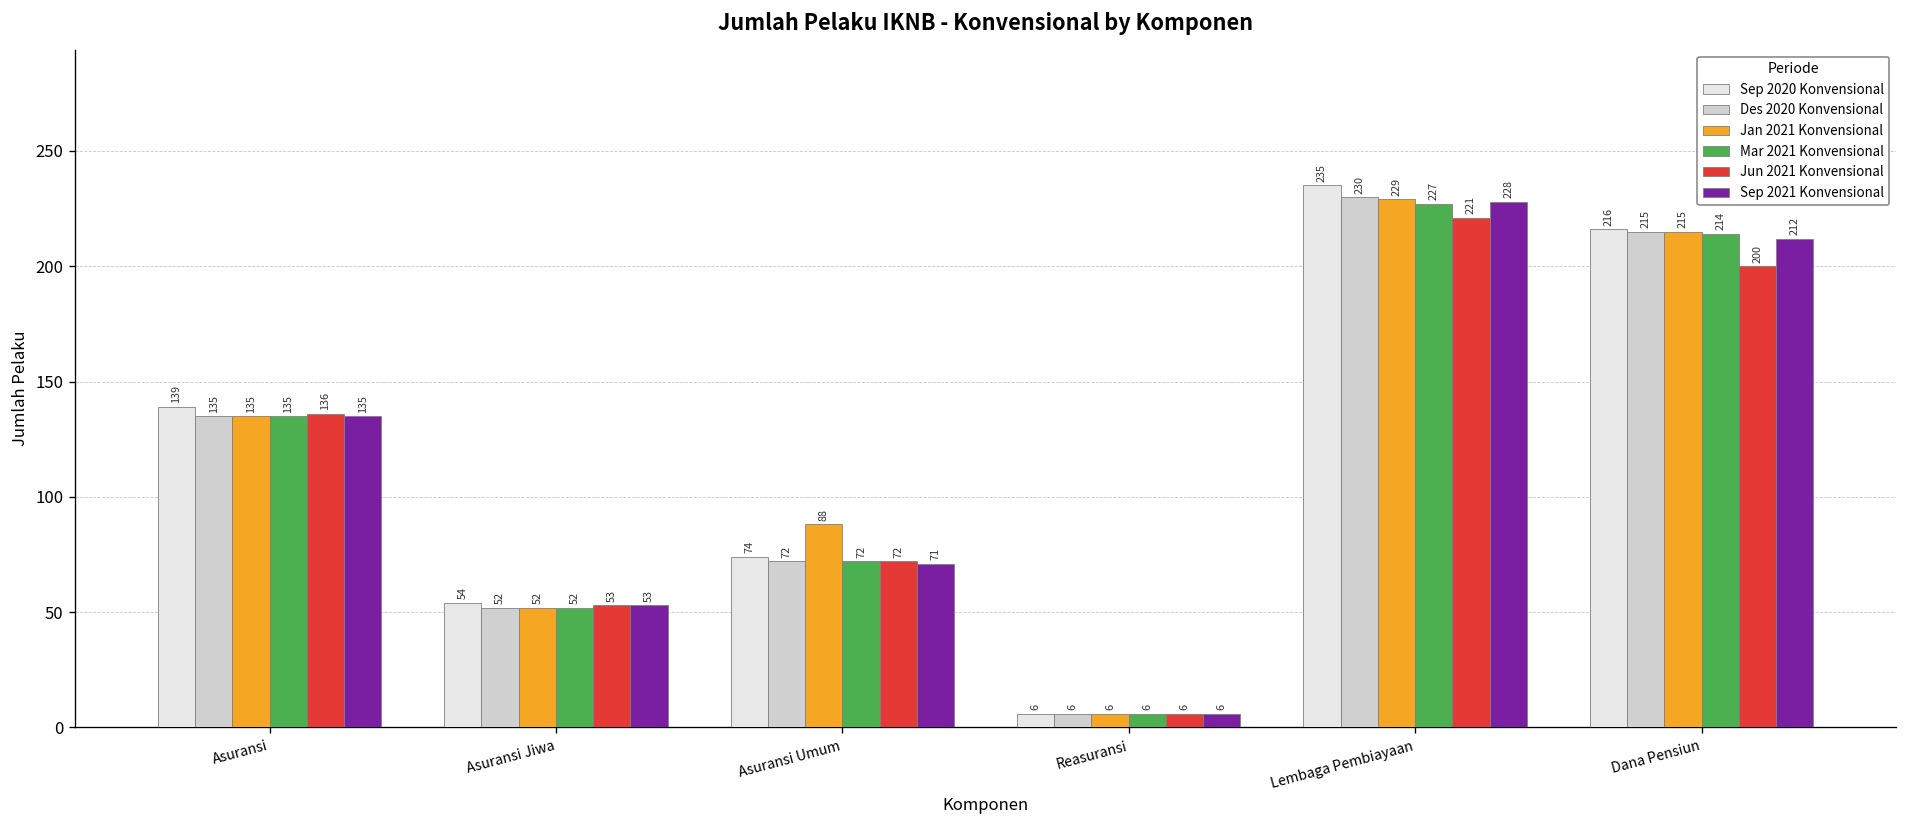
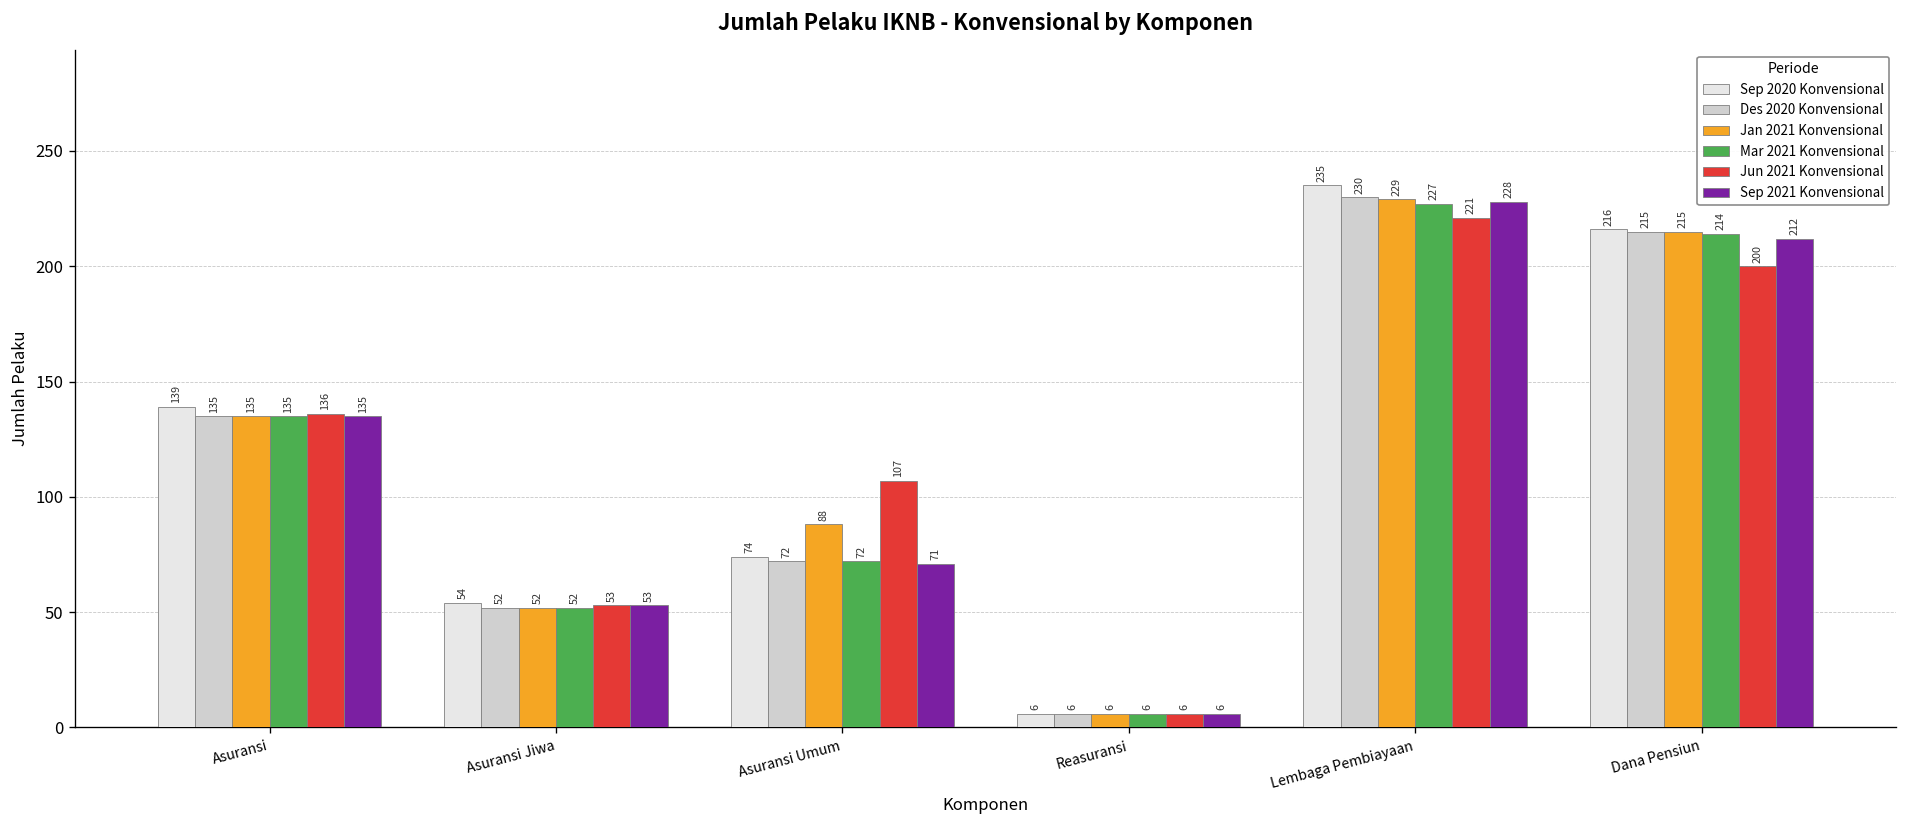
Jun 2021 Konvensional, Asuransi Umum: 72 -> 107
